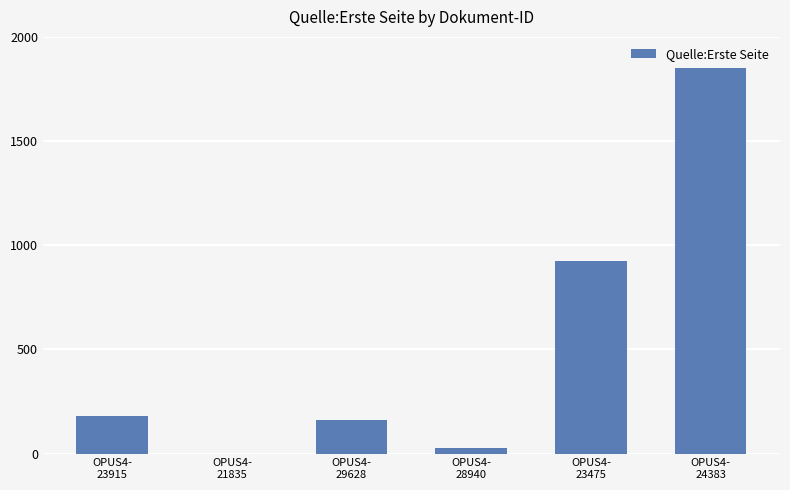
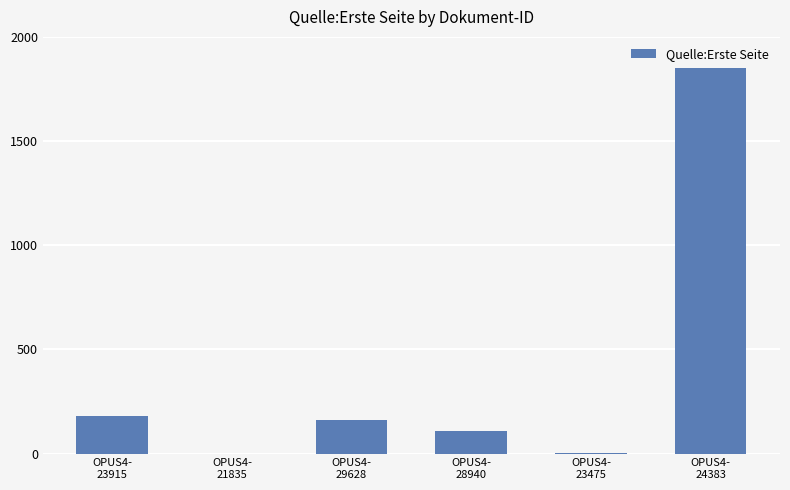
OPUS4- 28940: 30 -> 110
OPUS4- 23475: 930 -> 0
